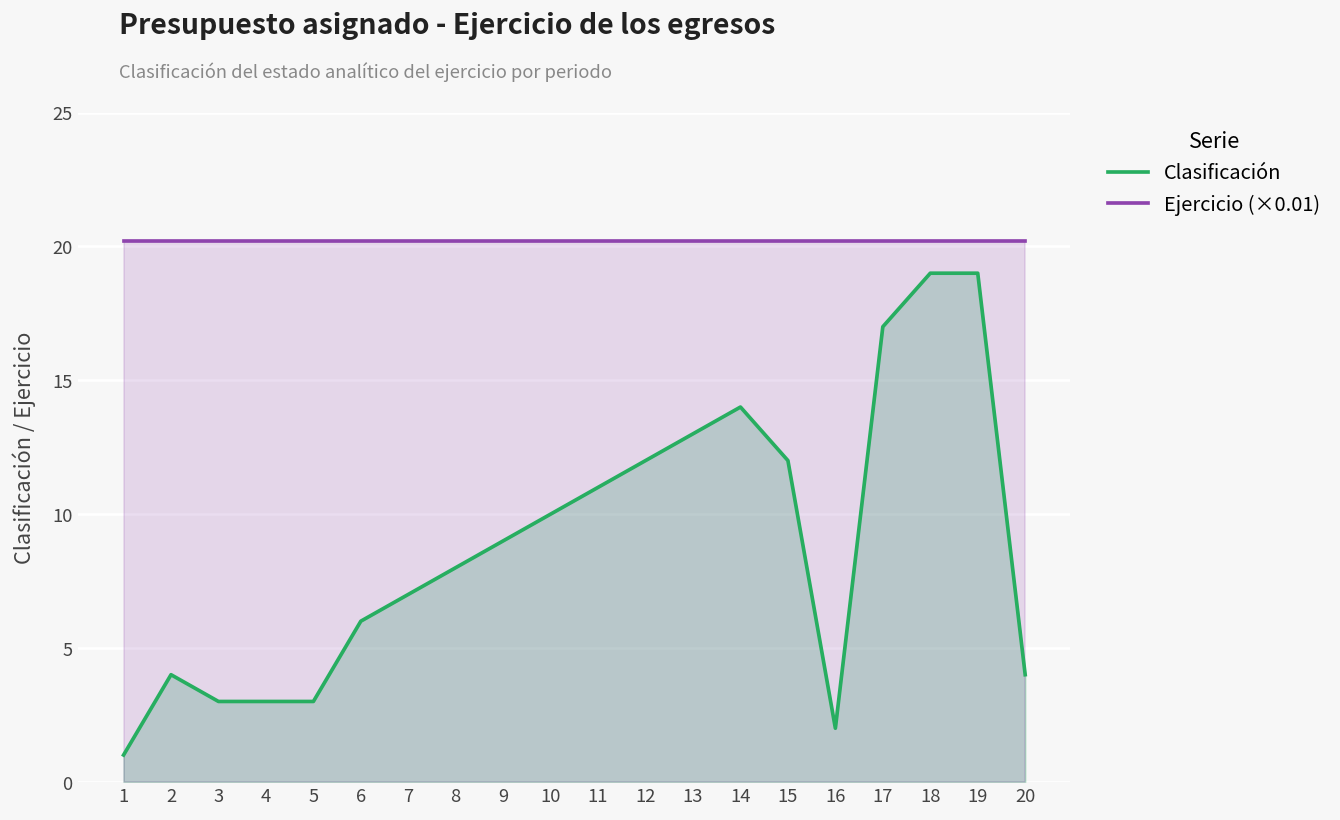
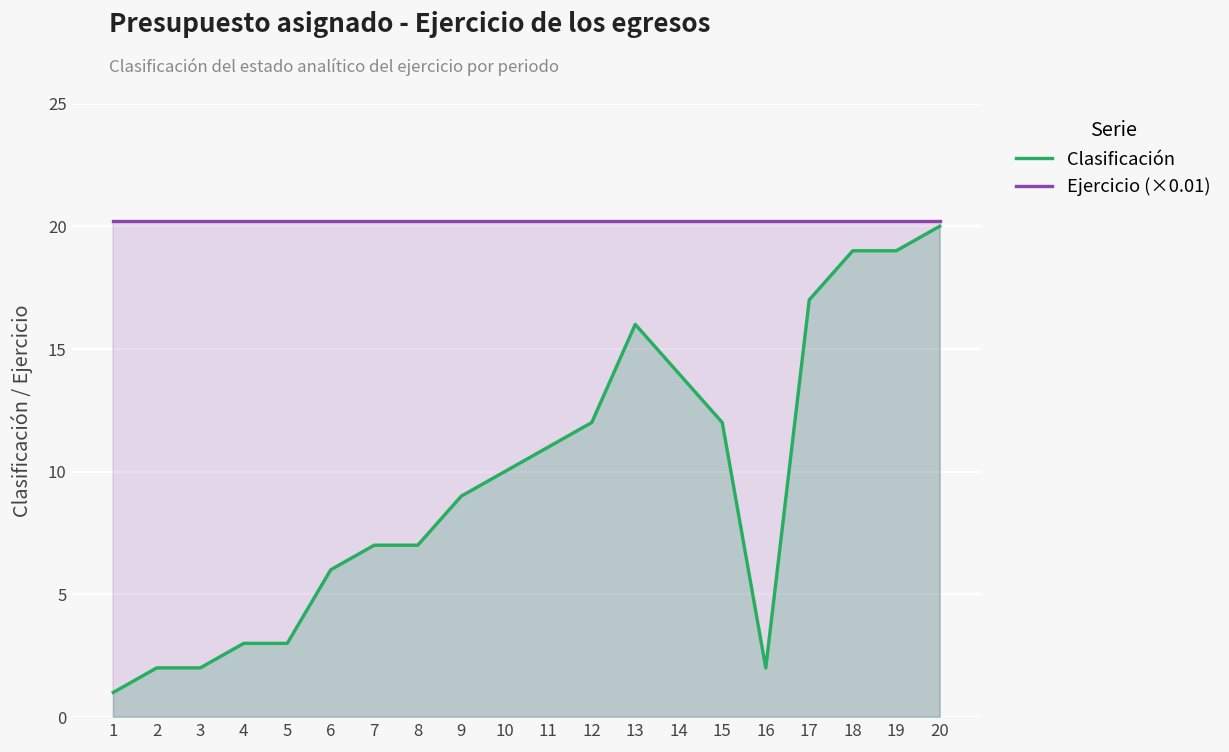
Clasificación, 2: 4 -> 2
Clasificación, 3: 3 -> 2
Clasificación, 8: 8 -> 7
Clasificación, 13: 13 -> 16
Clasificación, 20: 4 -> 20
